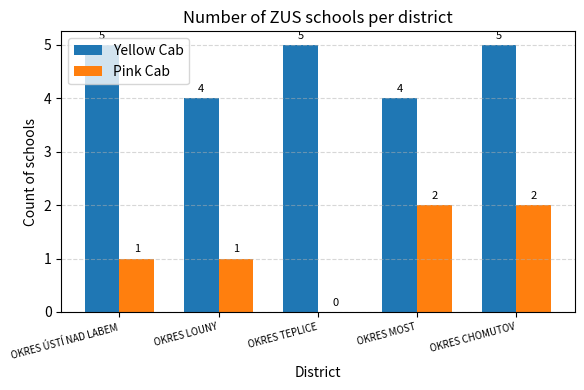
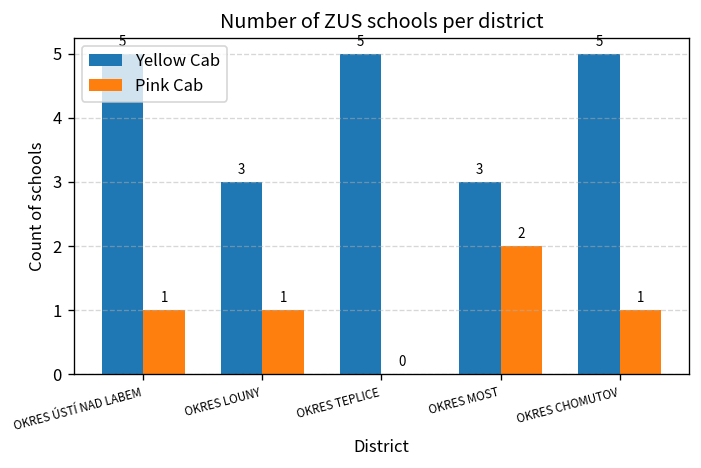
Yellow Cab, OKRES LOUNY: 4 -> 3
Yellow Cab, OKRES MOST: 4 -> 3
Pink Cab, OKRES CHOMUTOV: 2 -> 1
